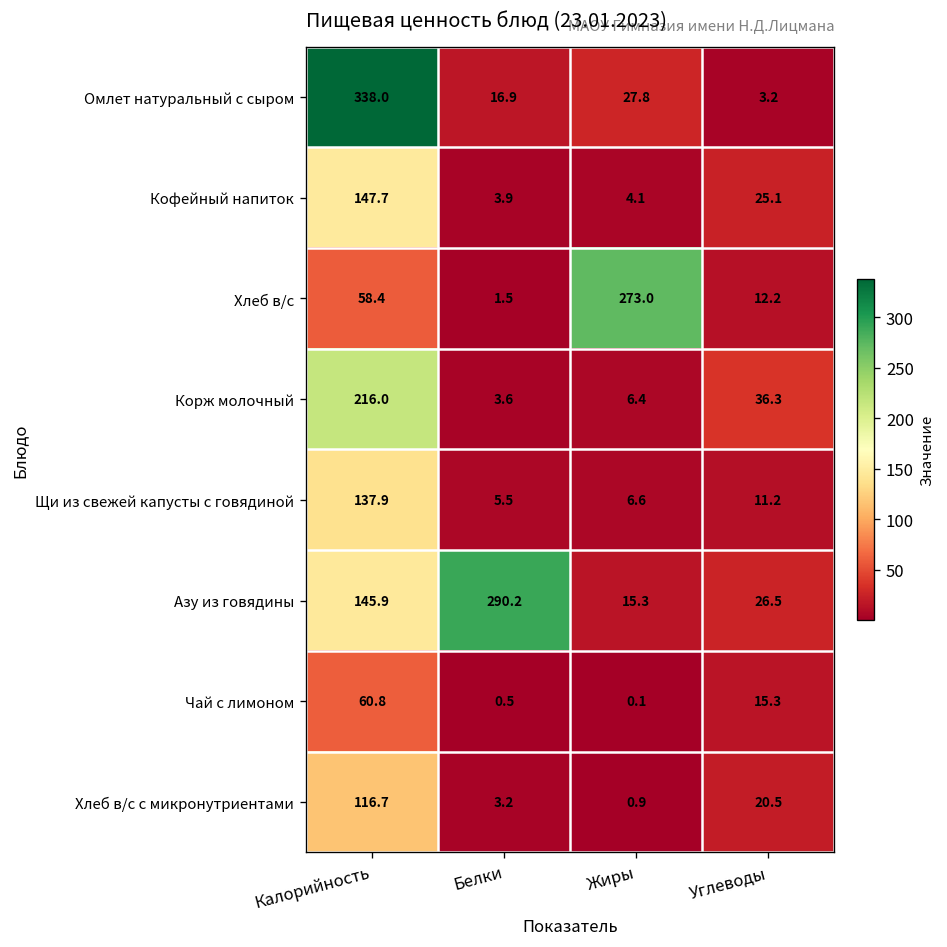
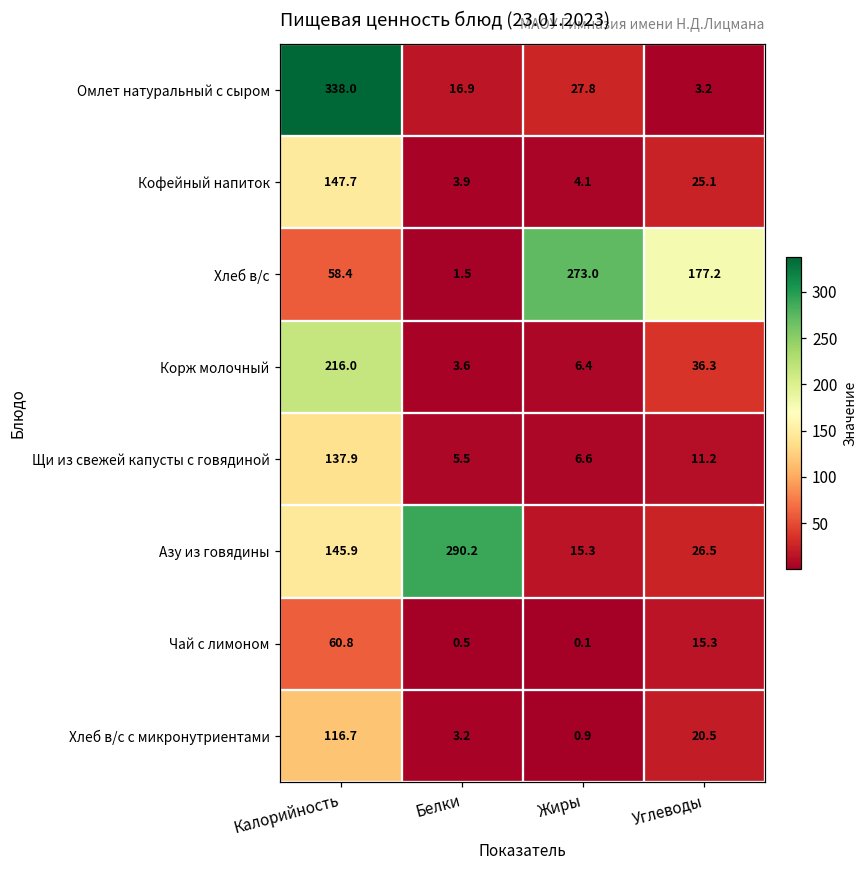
Хлеб в/с, Углеводы: 12.2 -> 177.2
